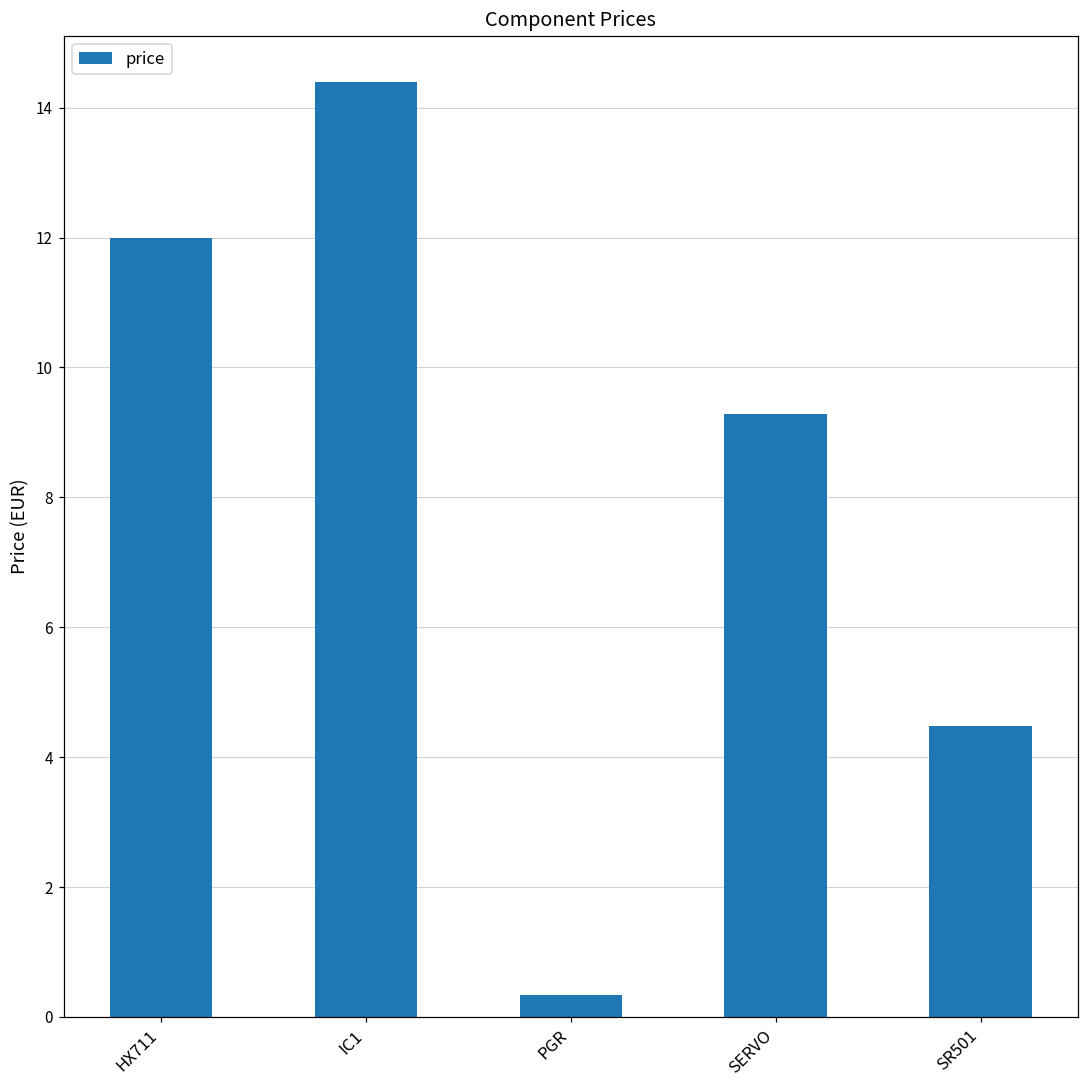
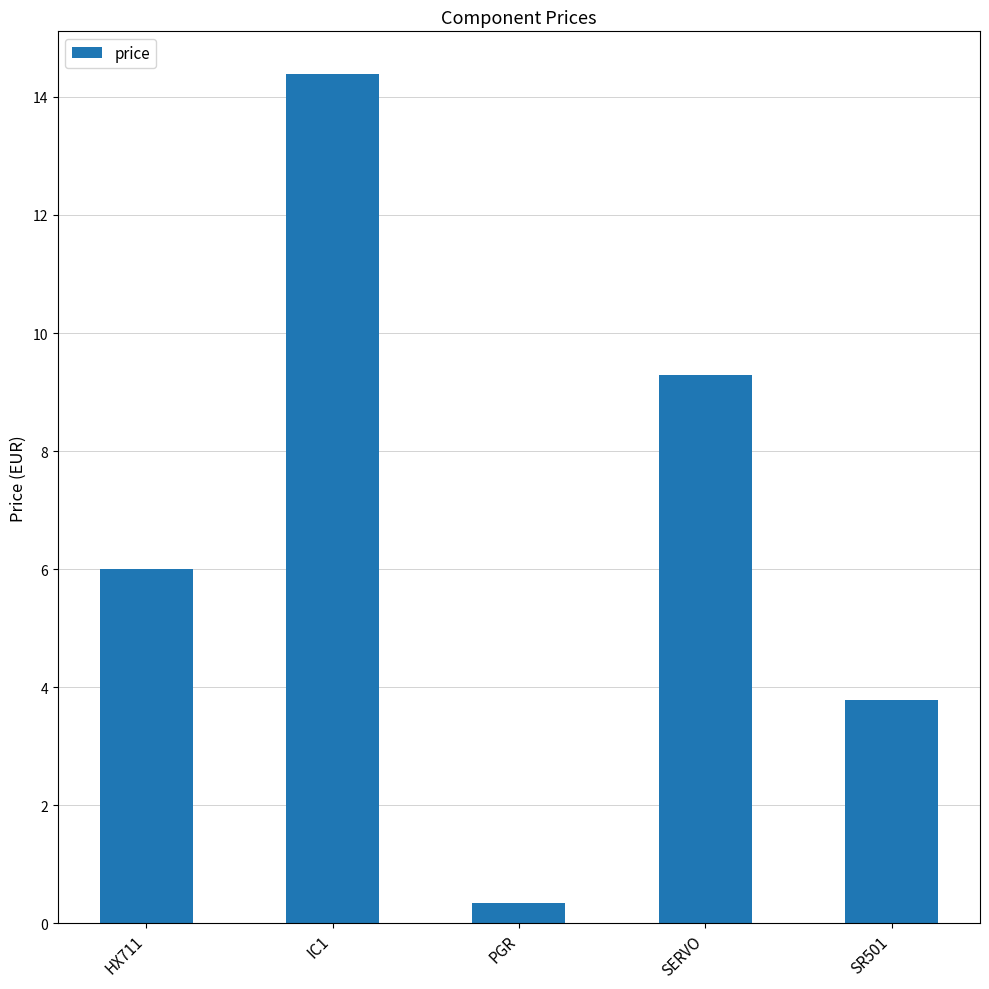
HX711: 12 -> 6
SR501: 4.5 -> 3.8
